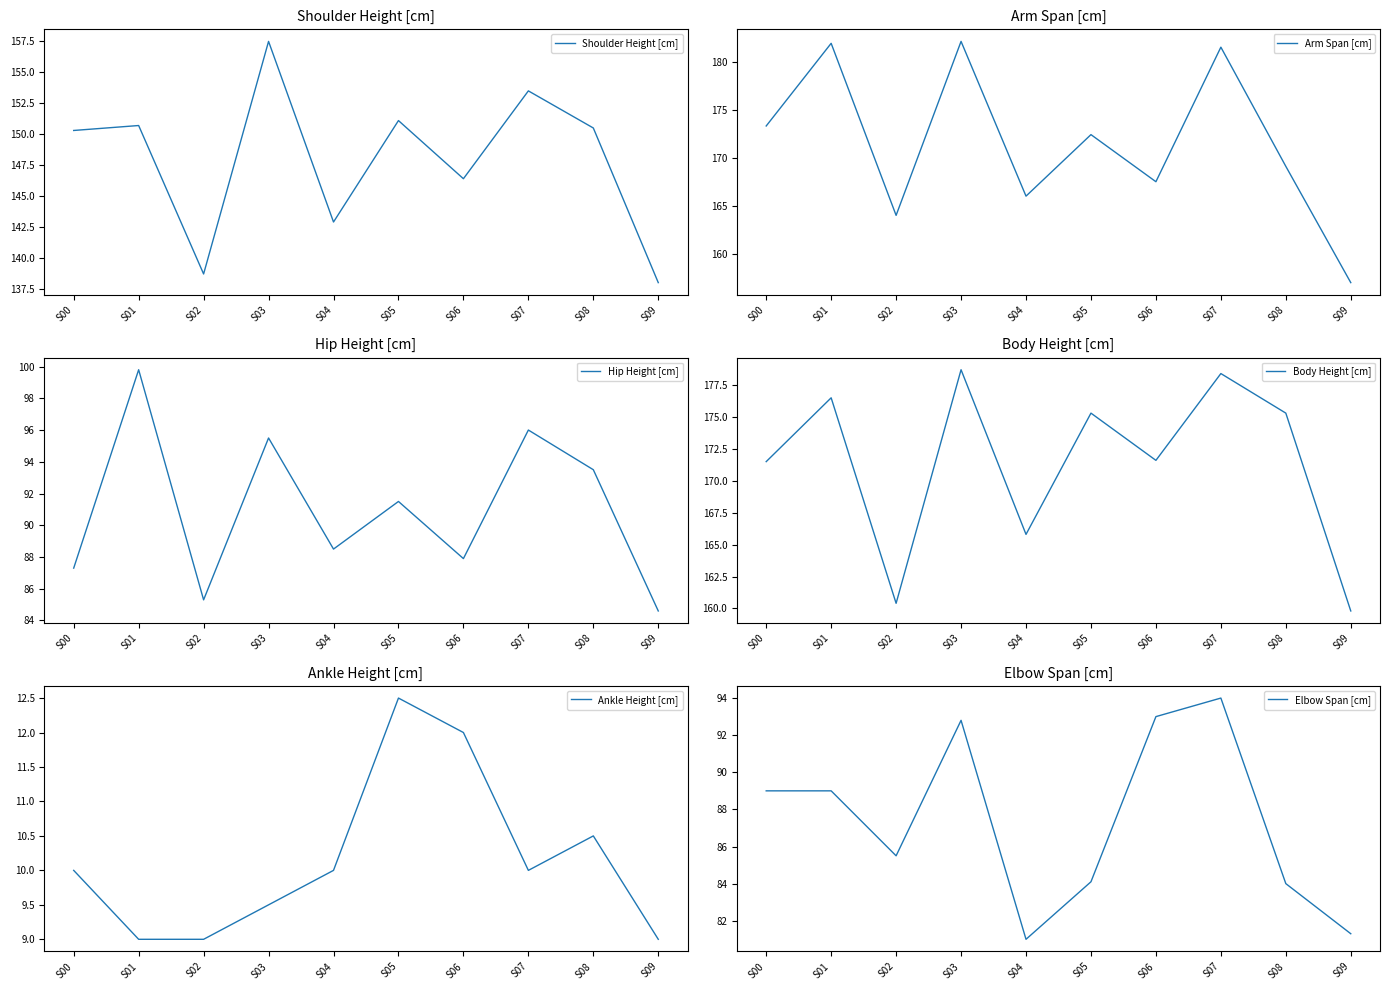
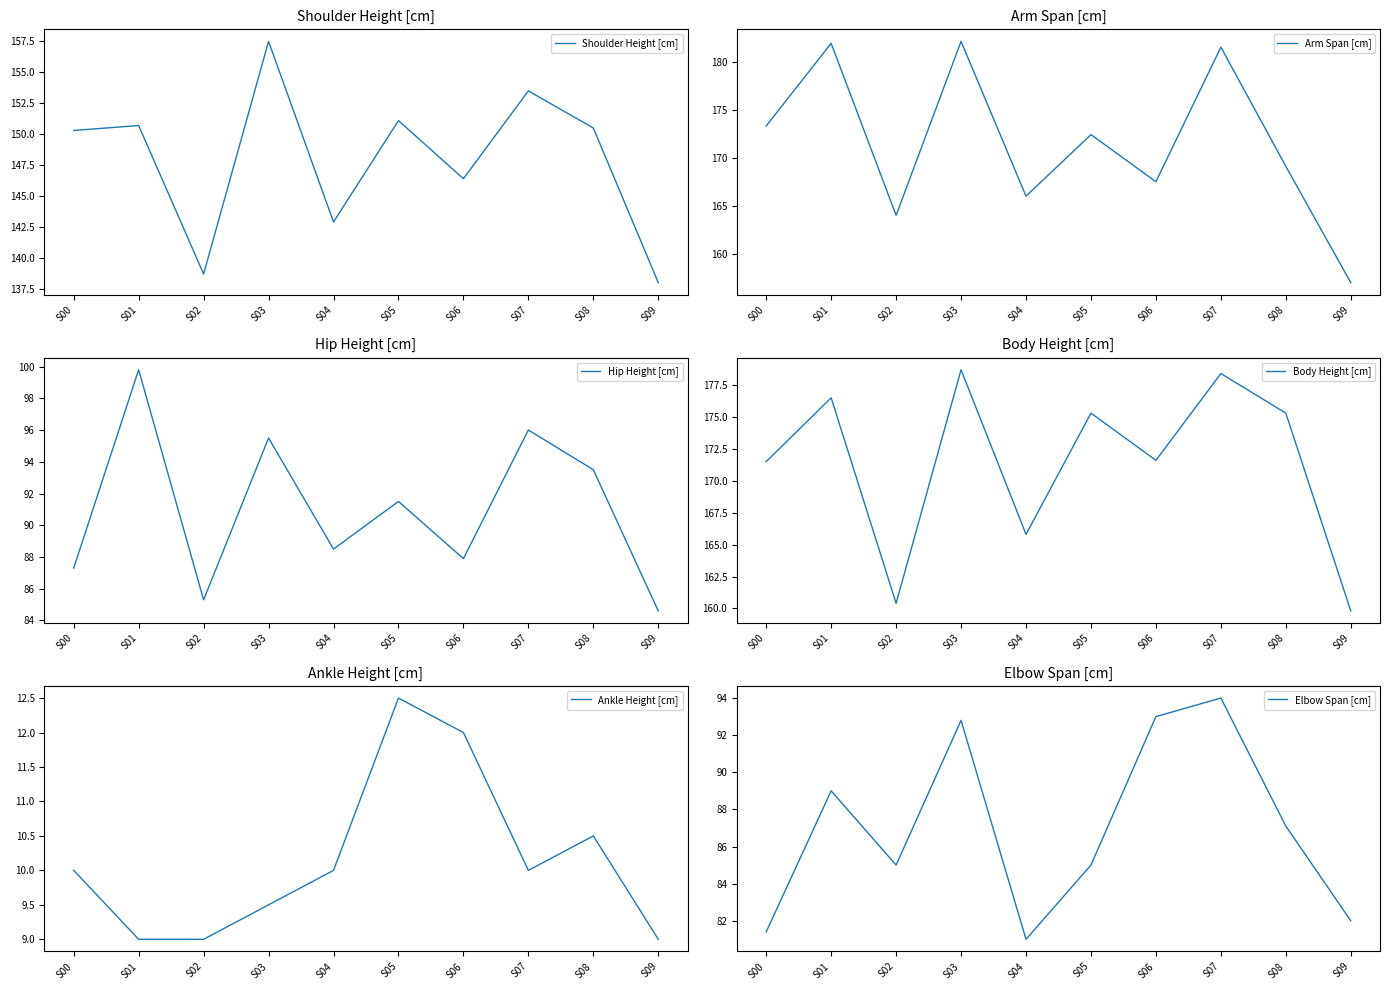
Elbow Span [cm], S00: 89.0 -> 81.4
Elbow Span [cm], S02: 85.5 -> 85.0
Elbow Span [cm], S05: 84.1 -> 85.0
Elbow Span [cm], S08: 84.0 -> 87.1
Elbow Span [cm], S09: 81.3 -> 82.0
